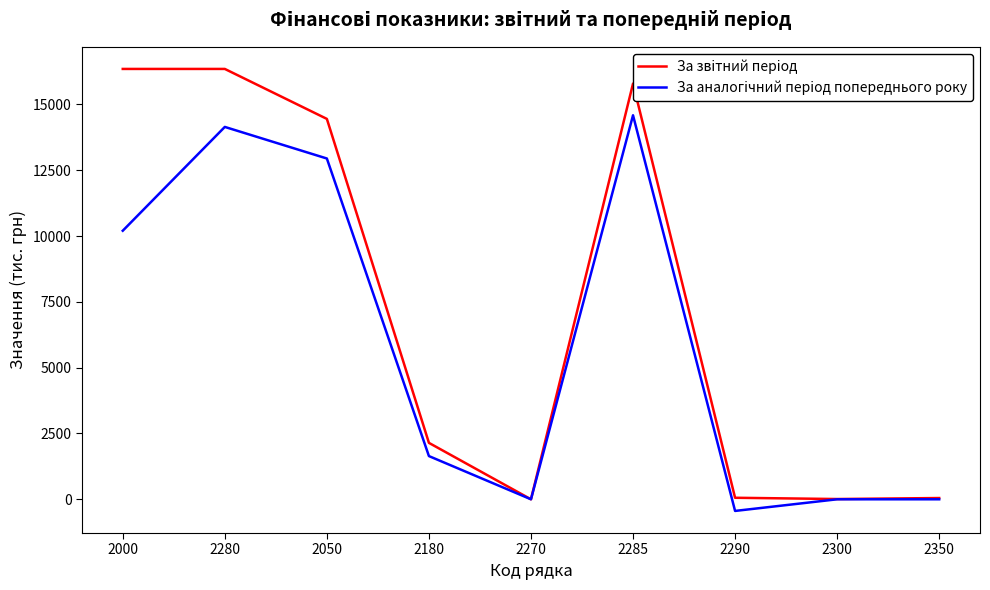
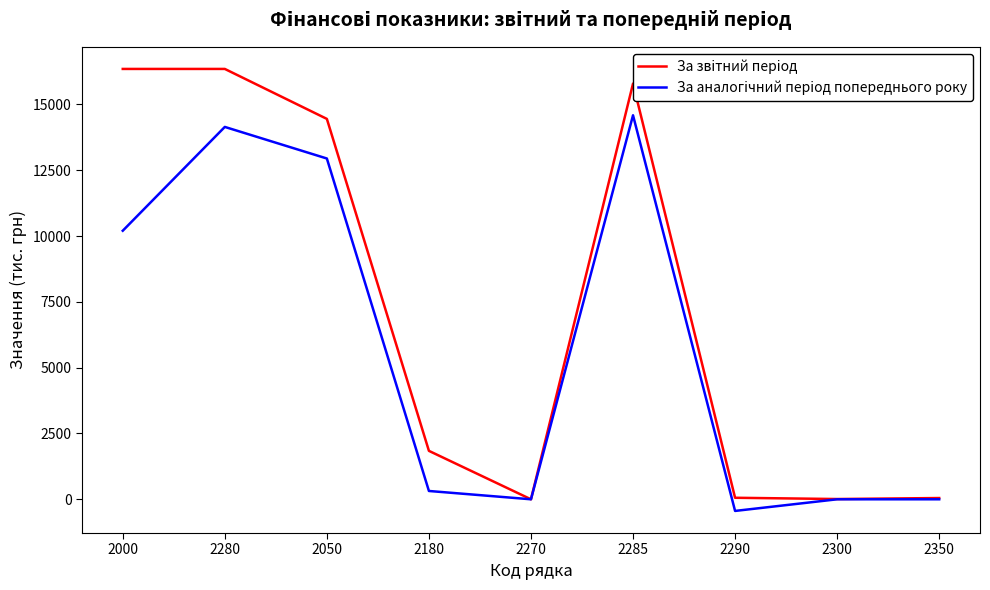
За звітний період, 2180: 2100 -> 1800
За аналогічний період попереднього року, 2180: 1600 -> 300
